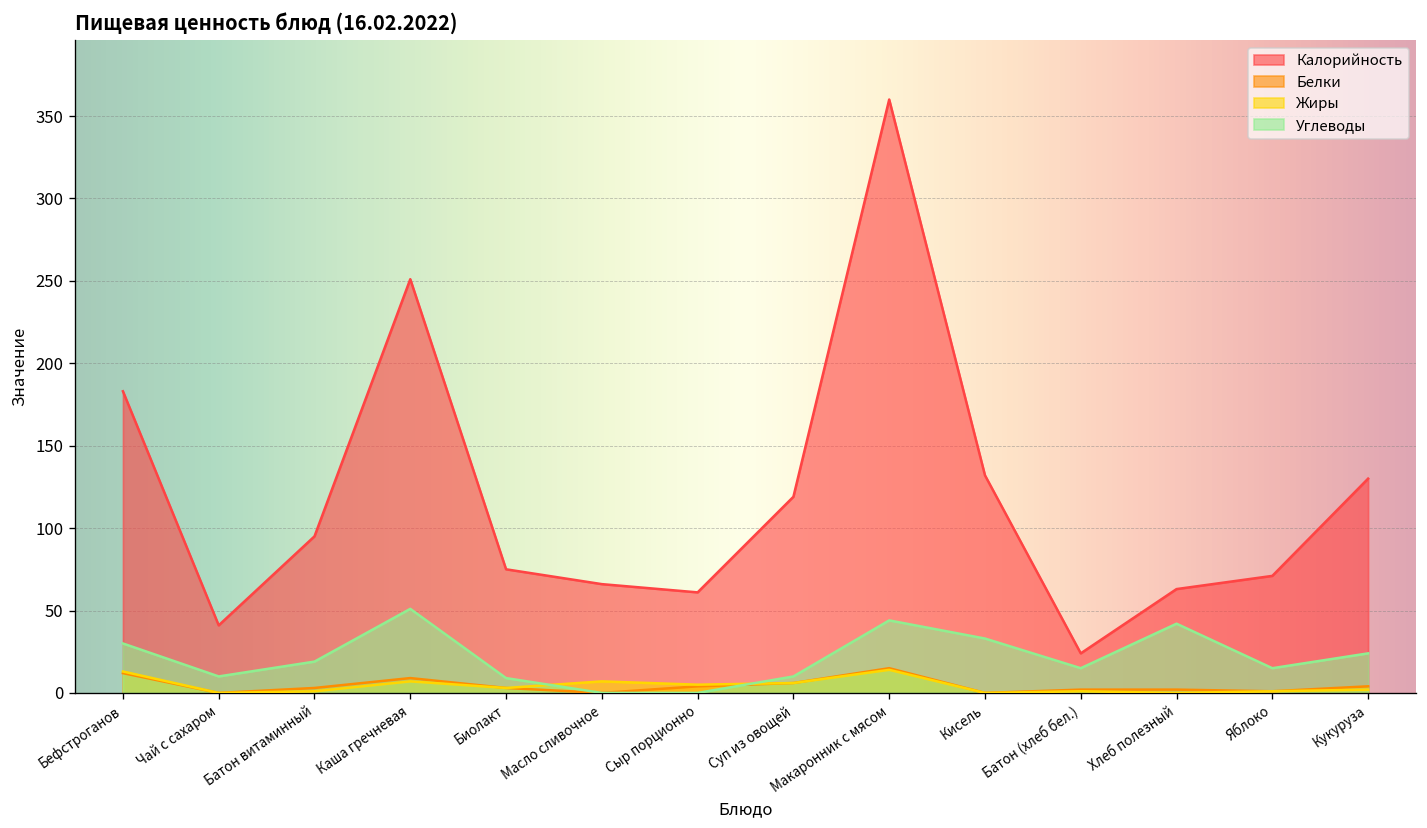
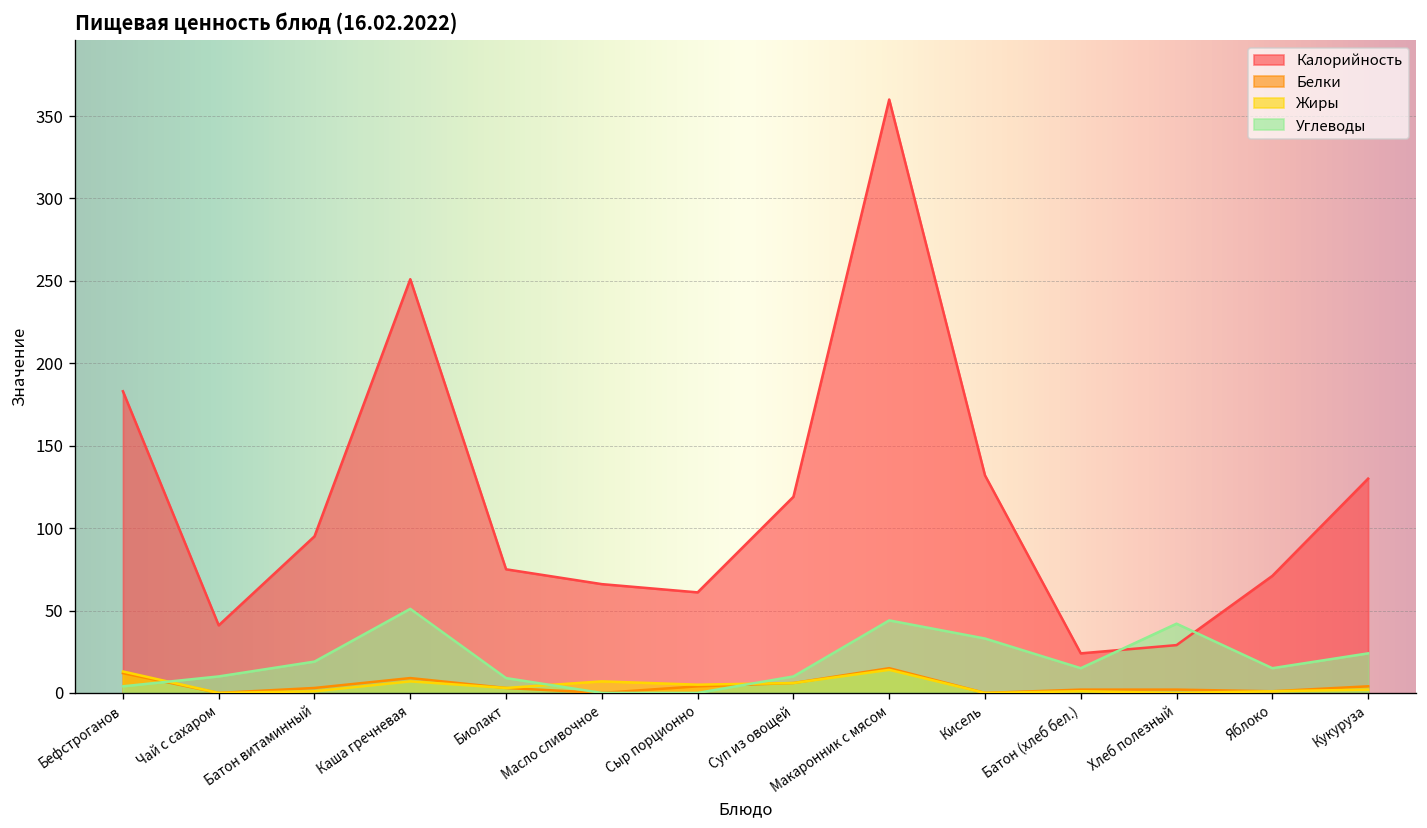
Углеводы, Бефстроганов: 30 -> 4
Калорийность, Хлеб полезный: 63 -> 29
